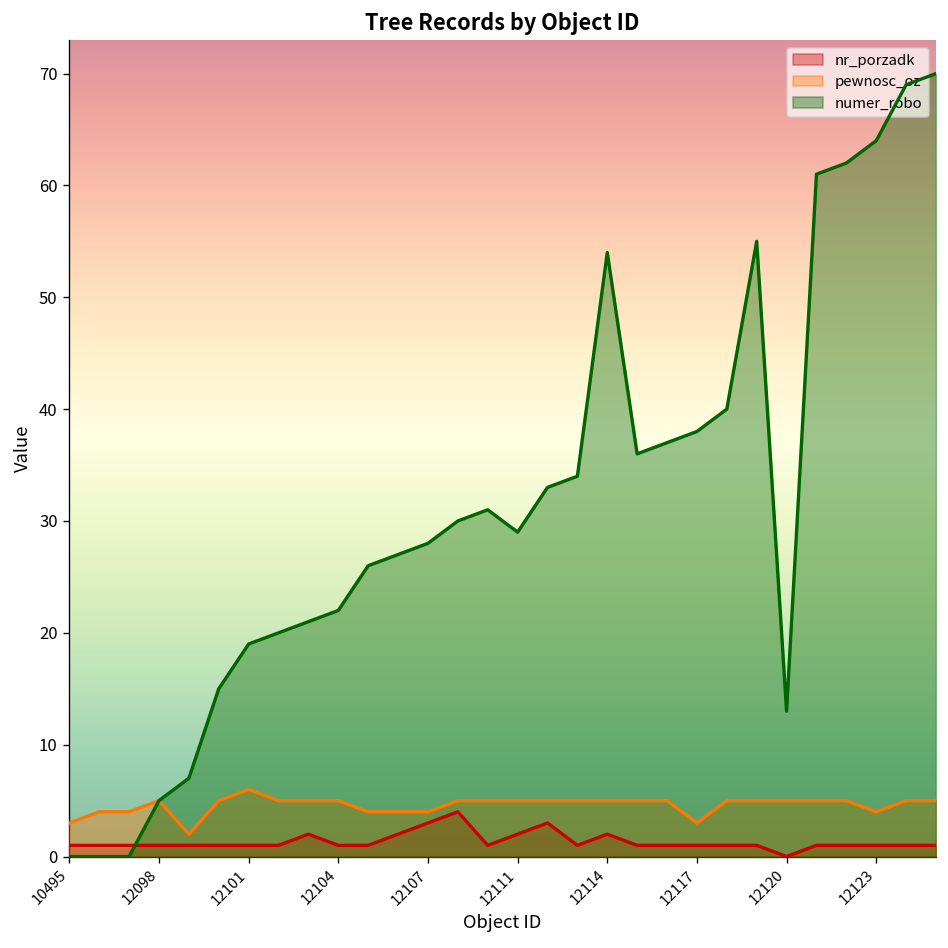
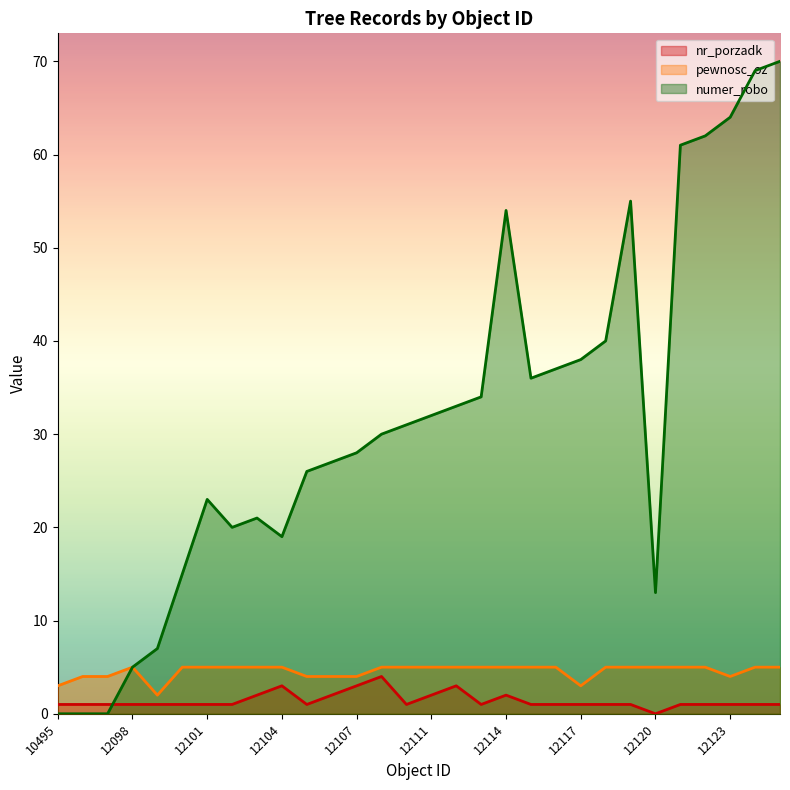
pewnosc_oz, 12101: 6 -> 5
numer_robo, 12101: 19 -> 23
nr_porzadk, 12104: 1 -> 3
numer_robo, 12104: 22 -> 19
numer_robo, 12111: 29 -> 32
